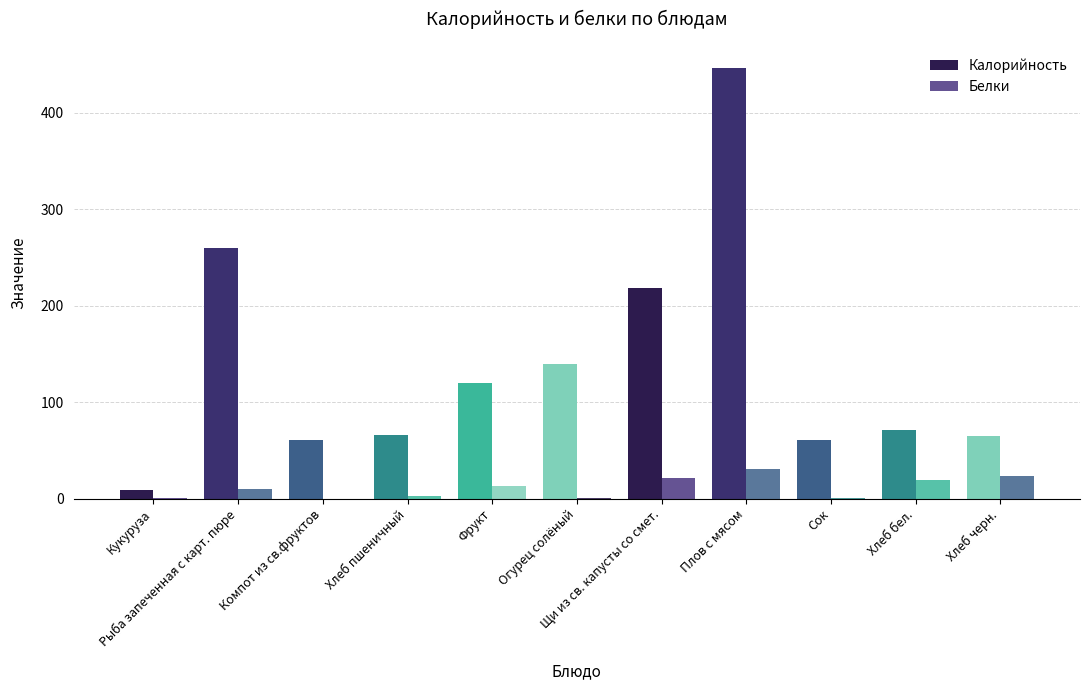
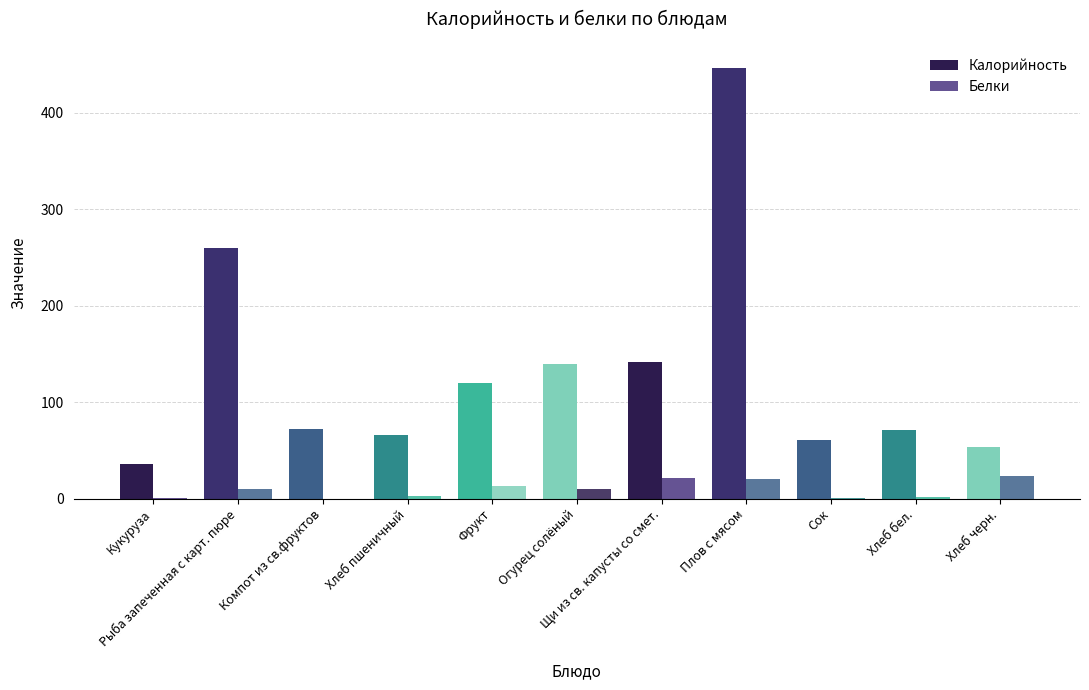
Калорийность, Кукуруза: 10 -> 40
Калорийность, Компот из св.фруктов: 60 -> 70
Белки, Огурец солёный: 0 -> 10
Калорийность, Щи из св. капусты со смет.: 220 -> 140
Белки, Плов с мясом: 30 -> 20
Белки, Хлеб бел.: 20 -> 0
Калорийность, Хлеб черн.: 70 -> 50
